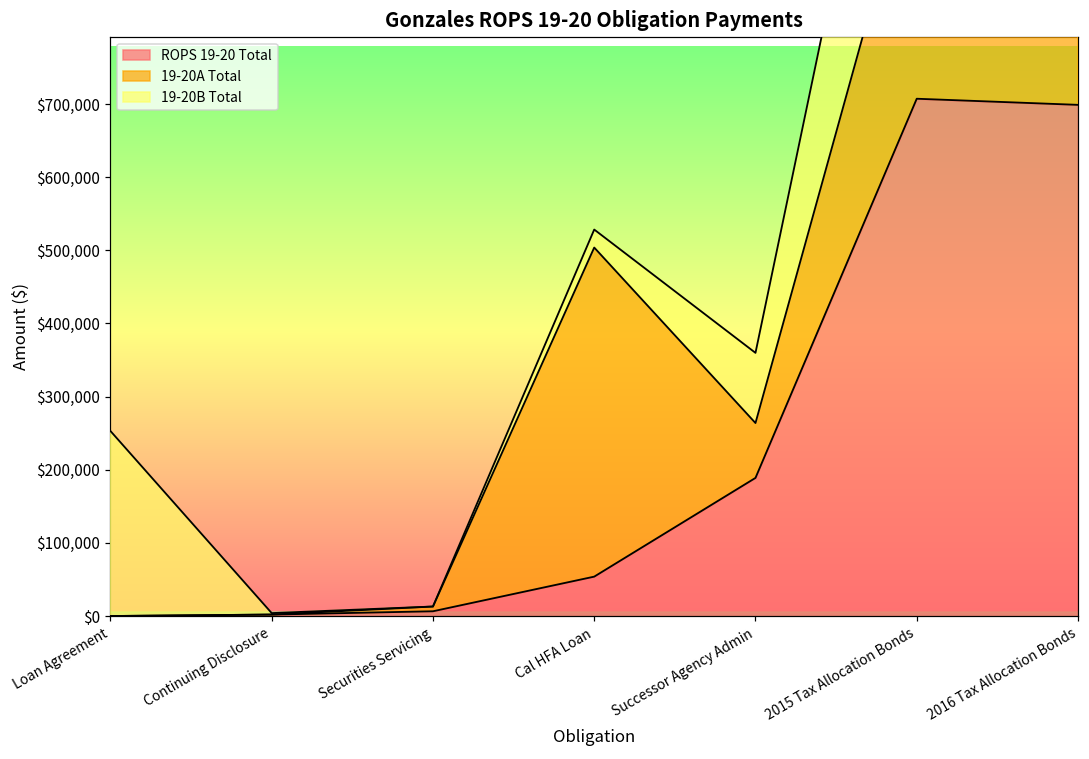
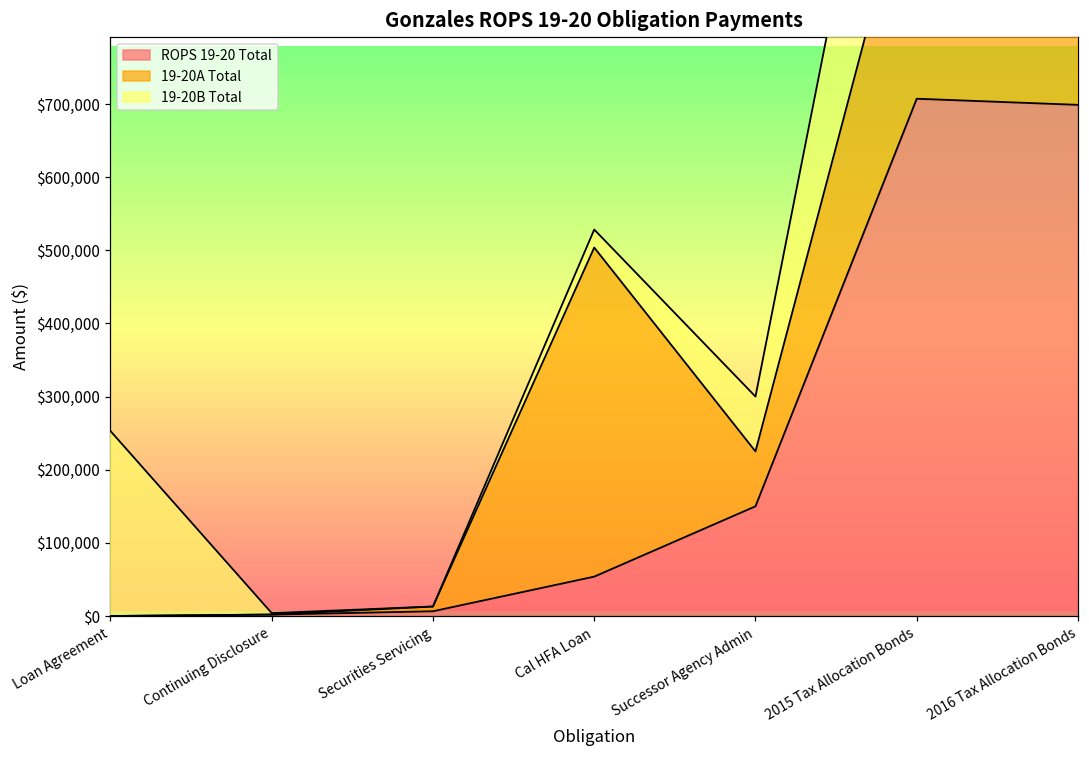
ROPS 19-20 Total, Successor Agency Admin: $190,000 -> $150,000
19-20B Total, Successor Agency Admin: $100,000 -> $80,000
